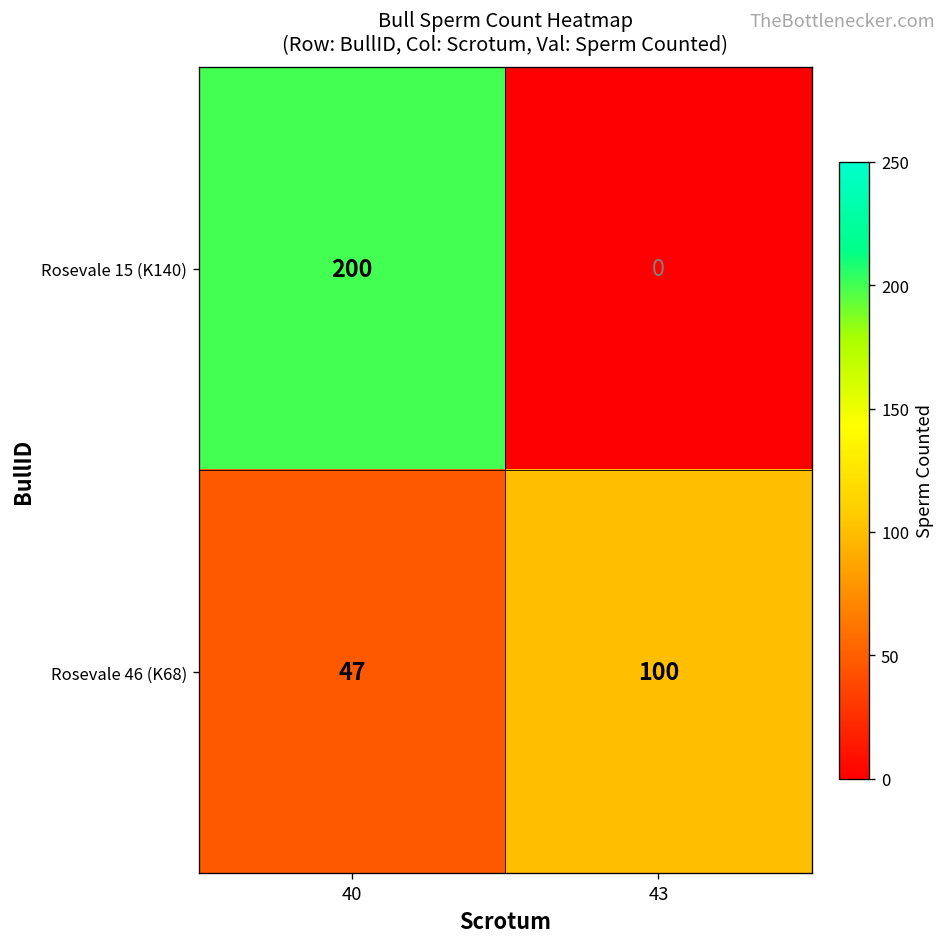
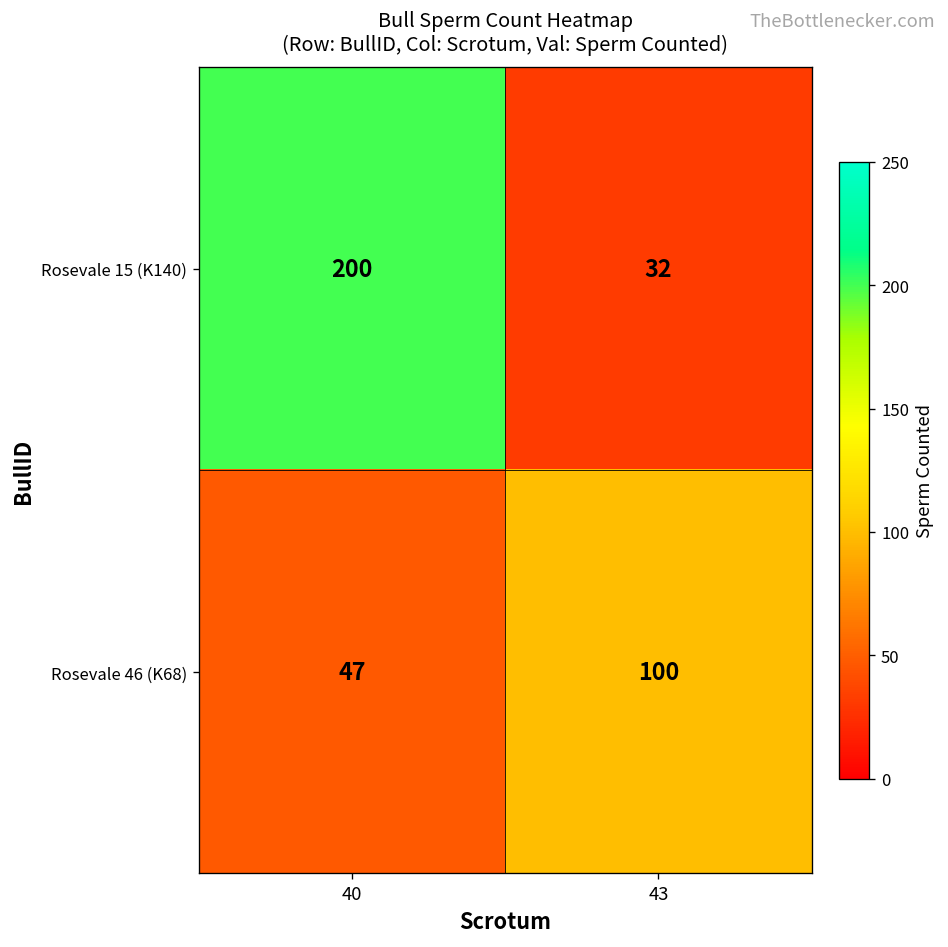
Rosevale 15 (K140), 43: 0 -> 32
